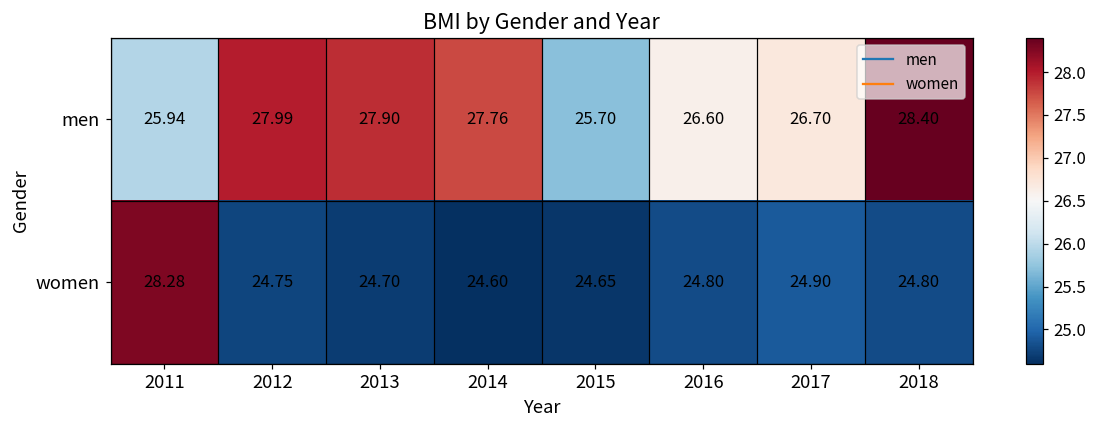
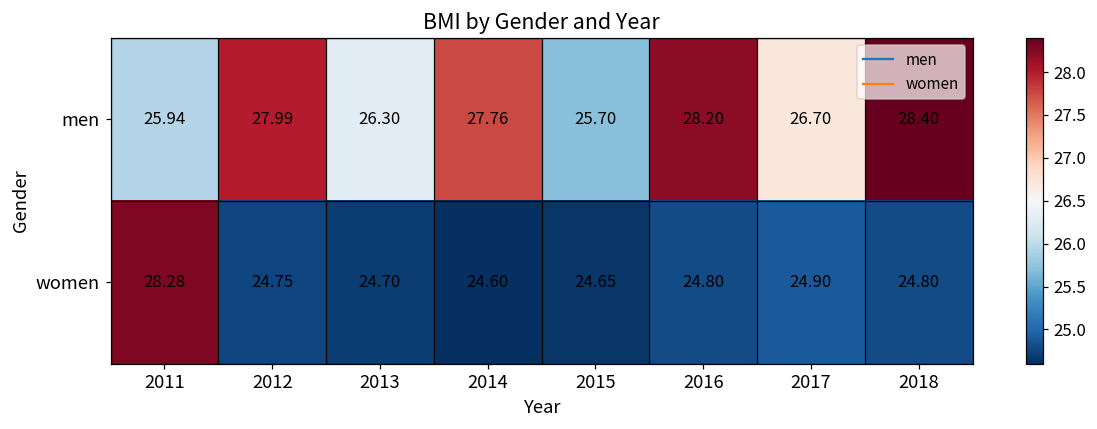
men, 2013: 27.90 -> 26.30
men, 2016: 26.60 -> 28.20
